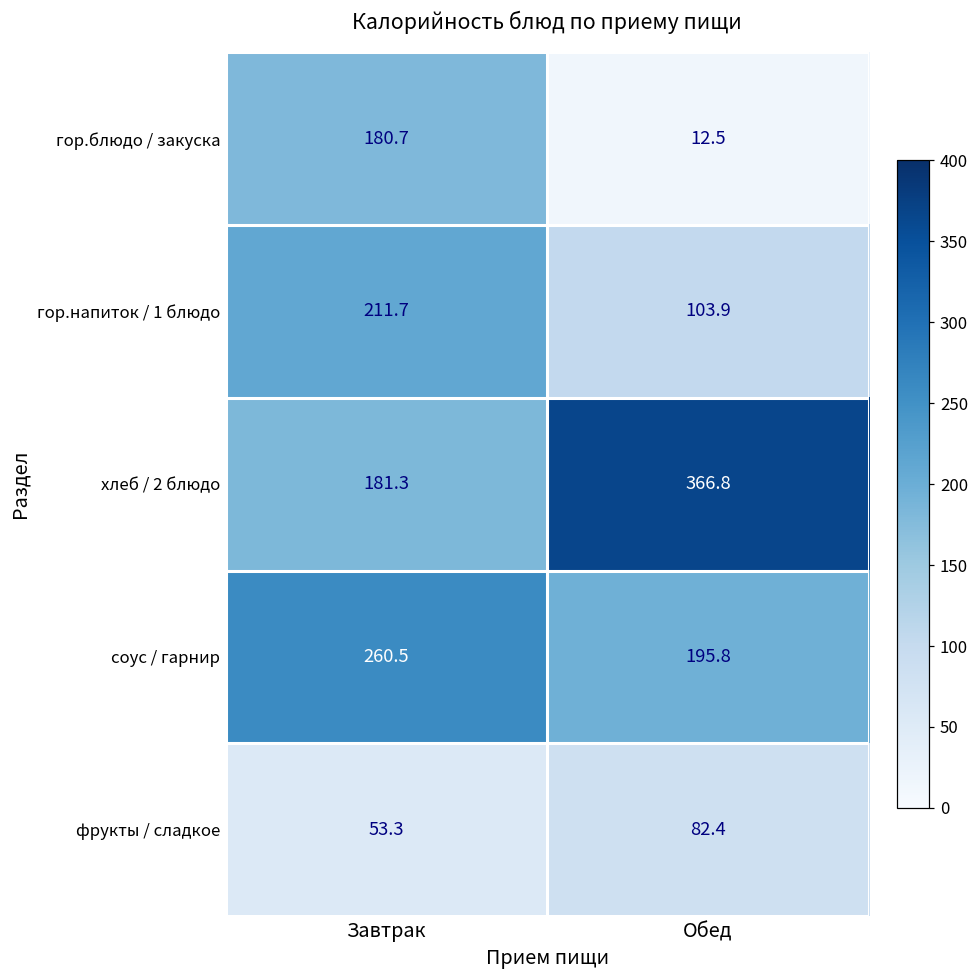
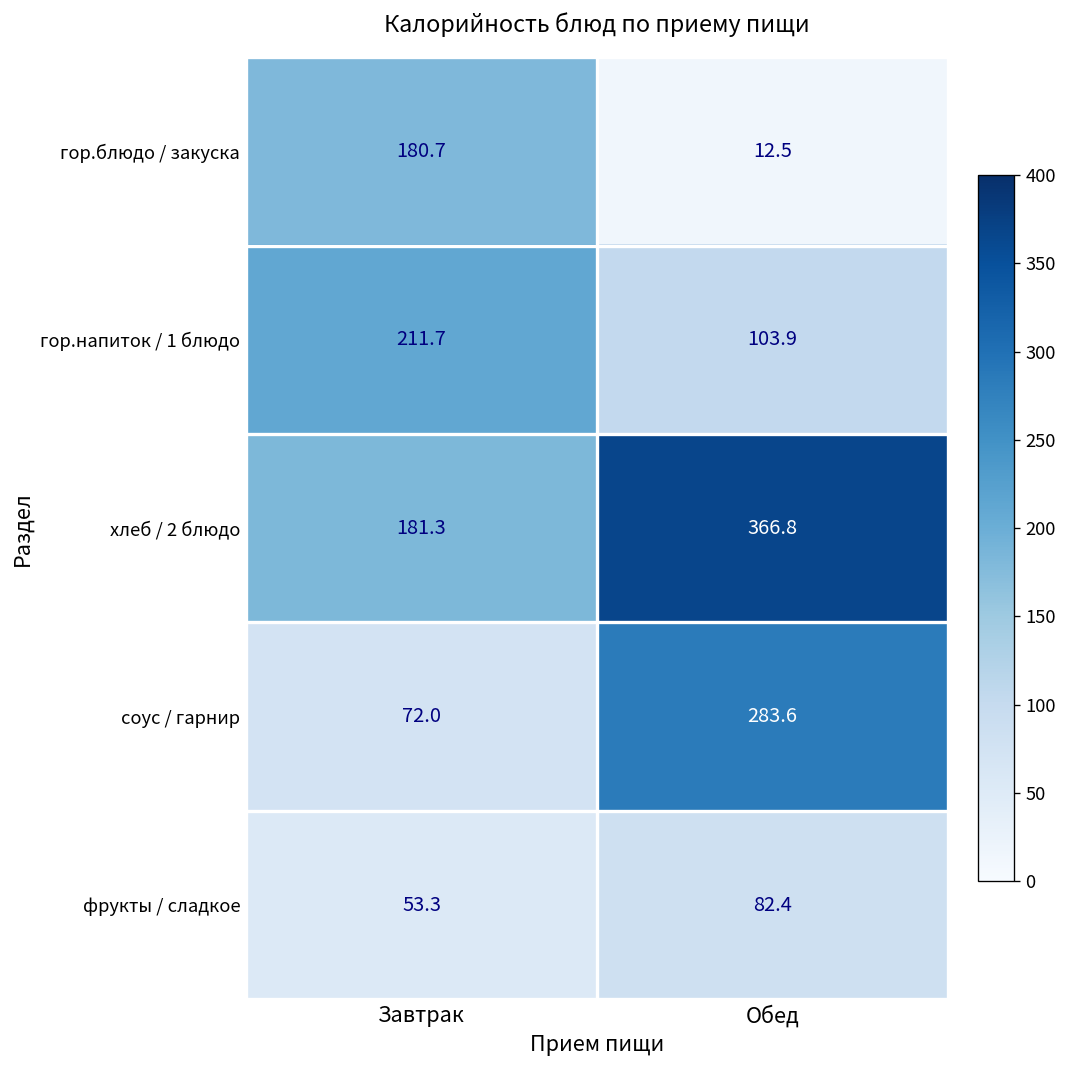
соус / гарнир, Завтрак: 260.5 -> 72.0
соус / гарнир, Обед: 195.8 -> 283.6
